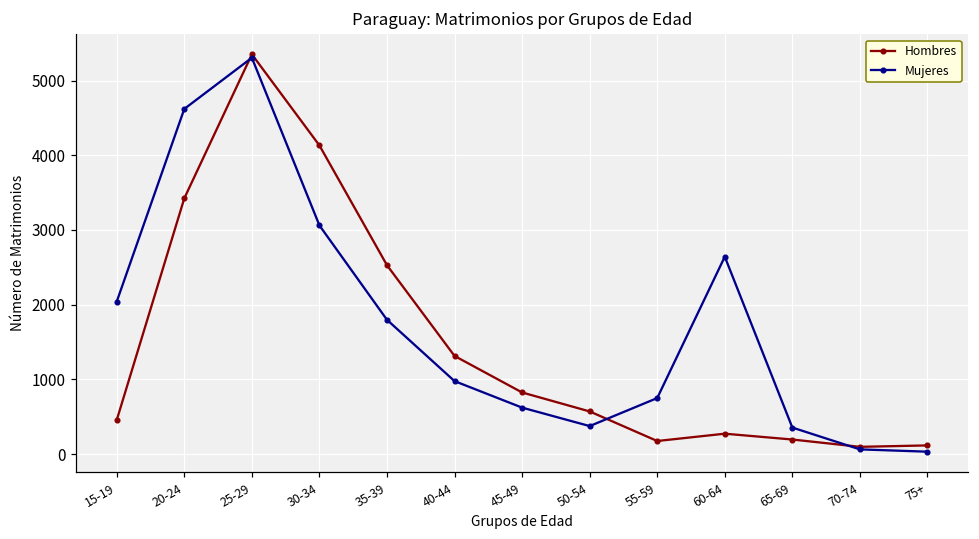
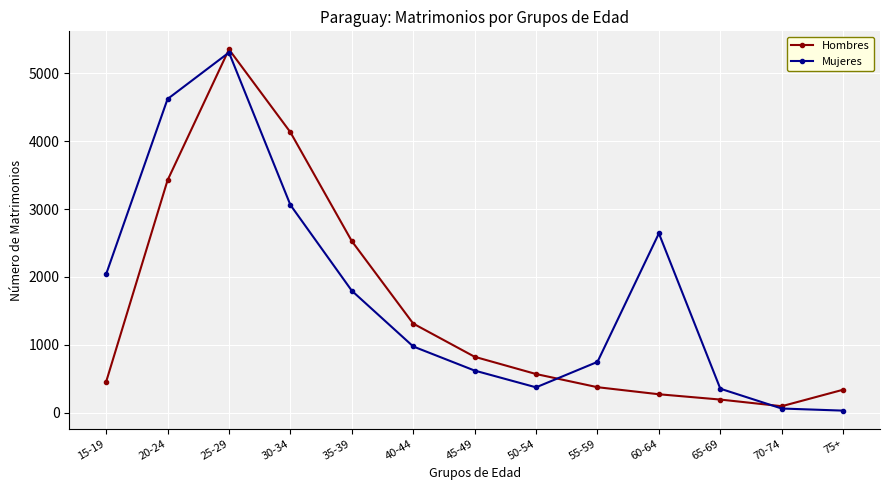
Hombres, 55-59: 200 -> 400
Hombres, 75+: 100 -> 300
